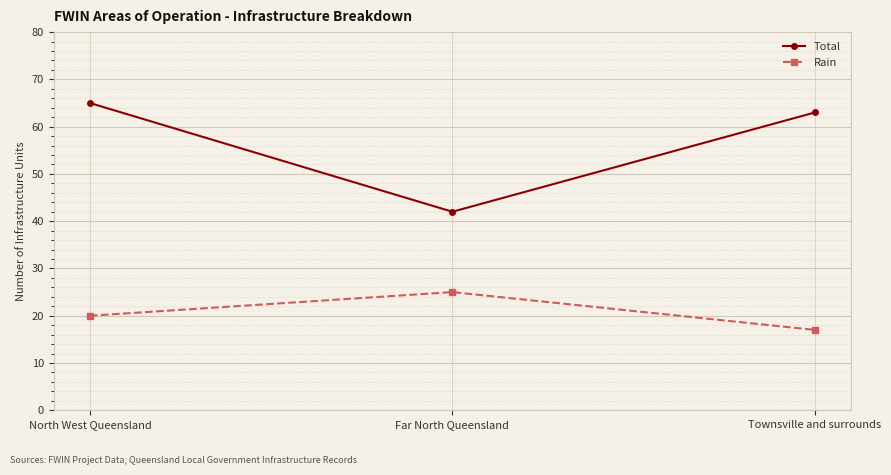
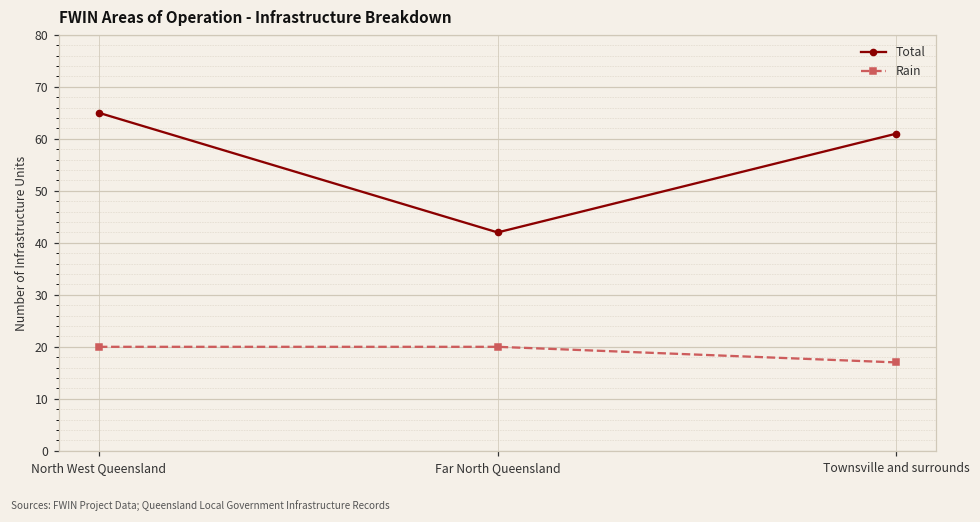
Rain, Far North Queensland: 25 -> 20
Total, Townsville and surrounds: 63 -> 61
